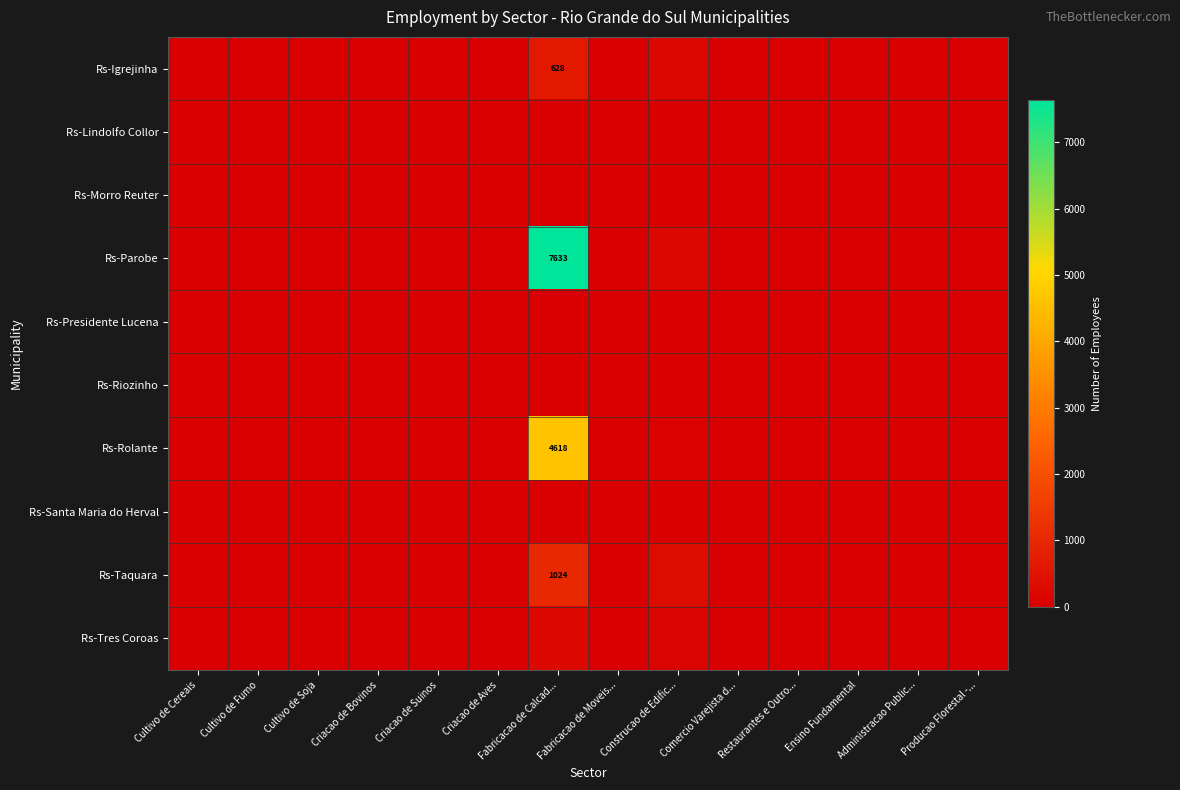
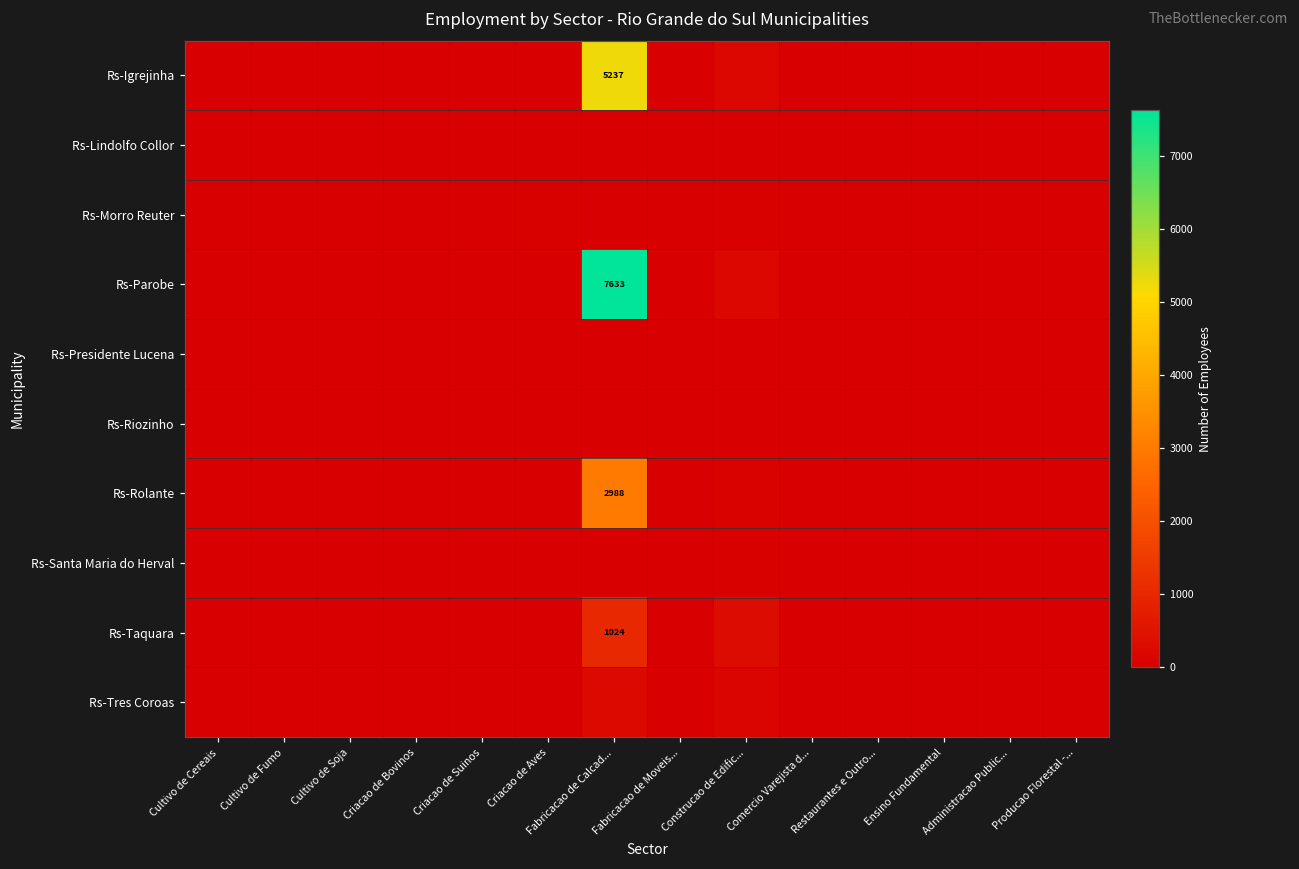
Rs-Igrejinha, Fabricacao de Calcad...: 628 -> 5237
Rs-Rolante, Fabricacao de Calcad...: 4618 -> 2988
